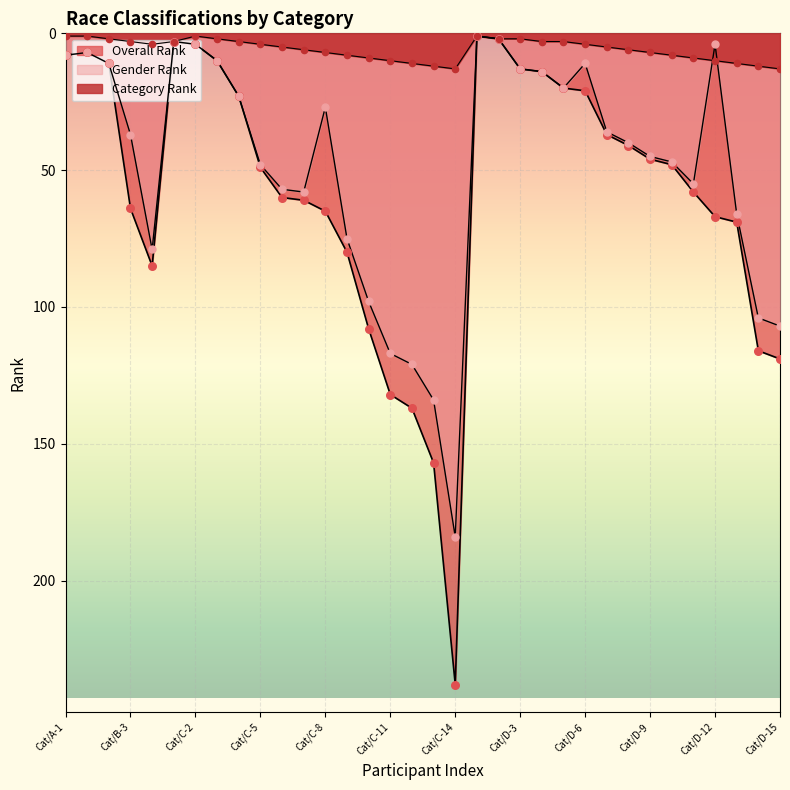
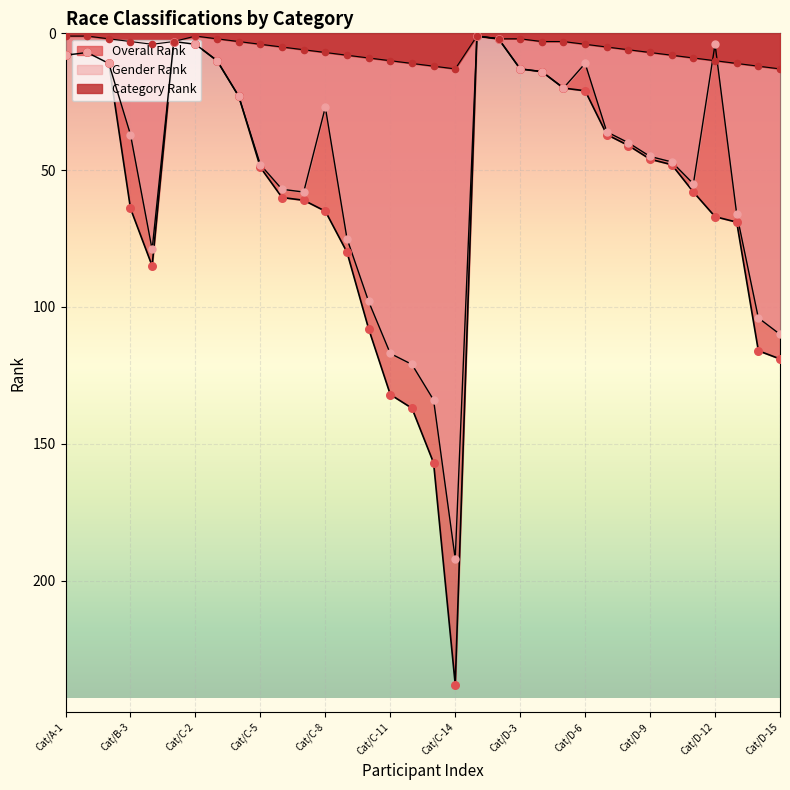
Gender Rank, Cat/C-14: 184 -> 192
Gender Rank, Cat/D-15: 107 -> 110
